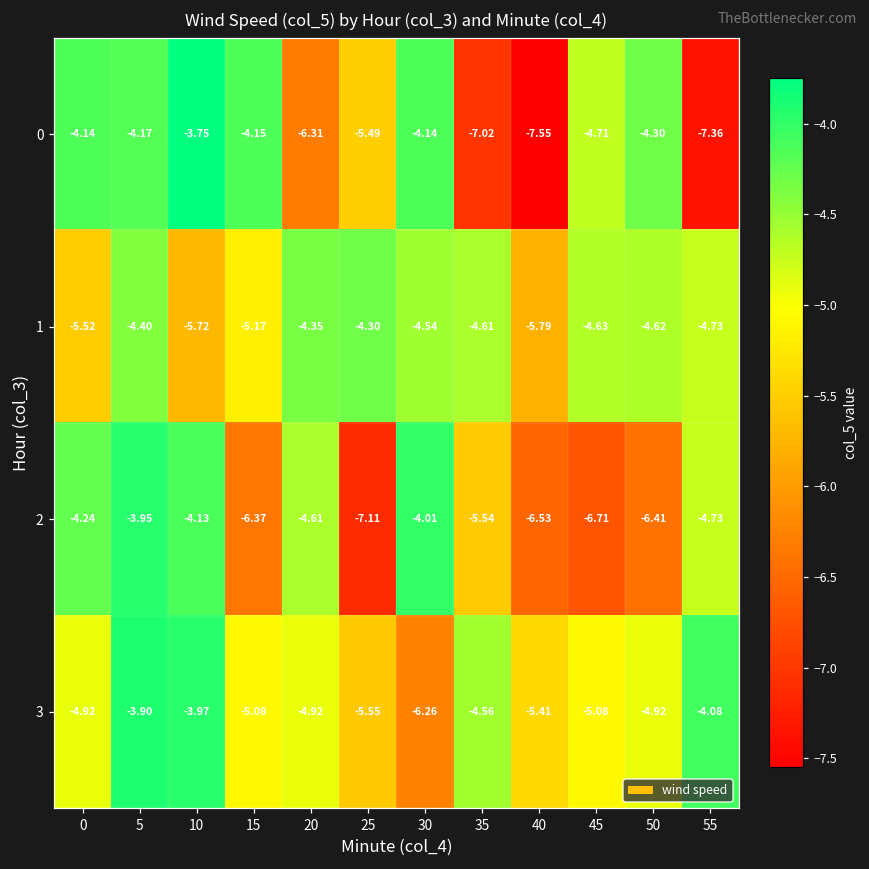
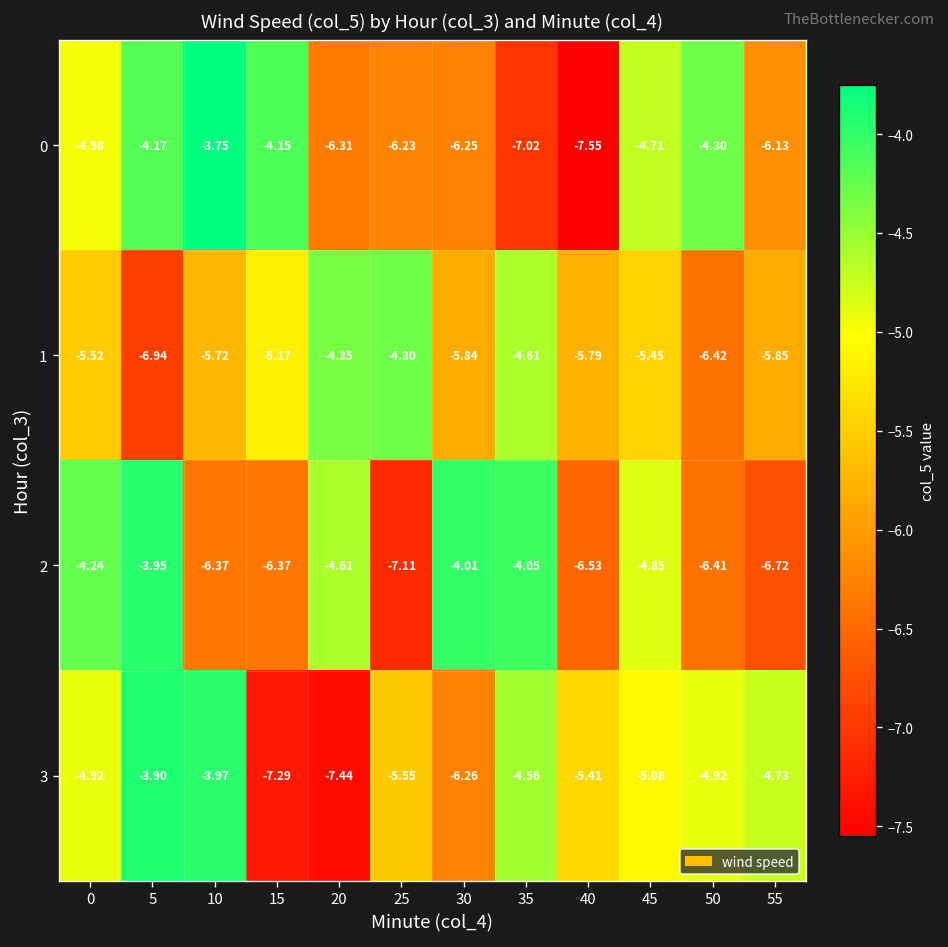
0, 0: -4.14 -> -4.98
0, 25: -5.49 -> -6.23
0, 30: -4.14 -> -6.25
0, 55: -7.36 -> -6.13
1, 5: -4.40 -> -6.94
1, 30: -4.54 -> -5.84
1, 45: -4.63 -> -5.45
1, 50: -4.62 -> -6.42
1, 55: -4.73 -> -5.85
2, 10: -4.13 -> -6.37
2, 35: -5.54 -> -4.05
2, 45: -6.71 -> -4.85
2, 55: -4.73 -> -6.72
3, 15: -5.08 -> -7.29
3, 20: -4.92 -> -7.44
3, 55: -4.08 -> -4.73
